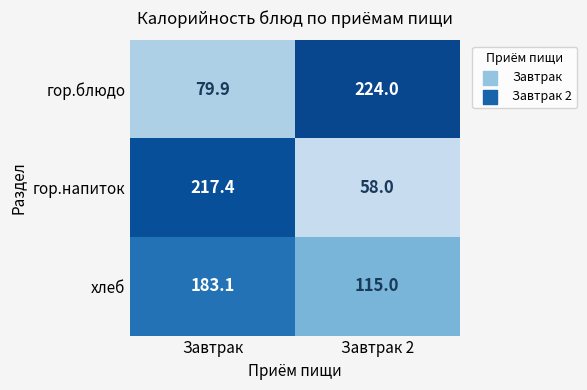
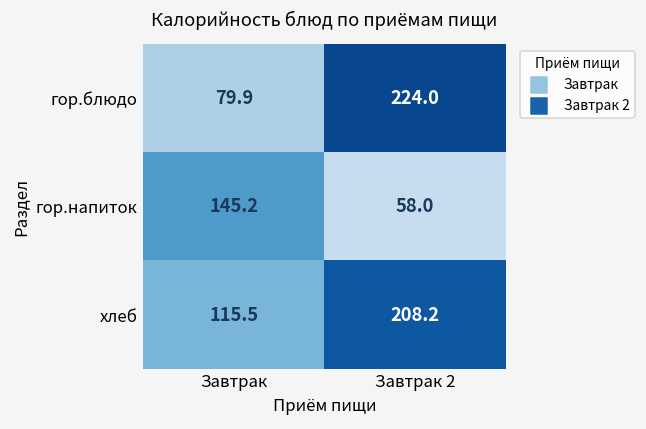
гор.напиток, Завтрак: 217.4 -> 145.2
хлеб, Завтрак: 183.1 -> 115.5
хлеб, Завтрак 2: 115.0 -> 208.2
